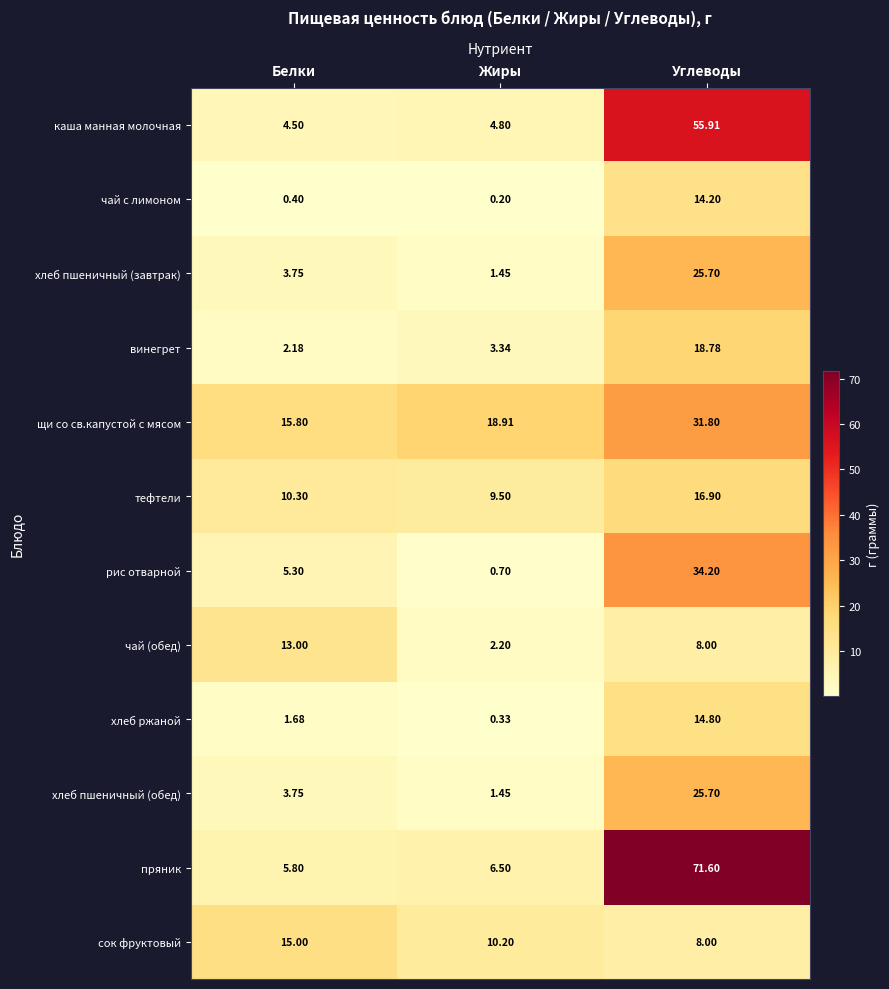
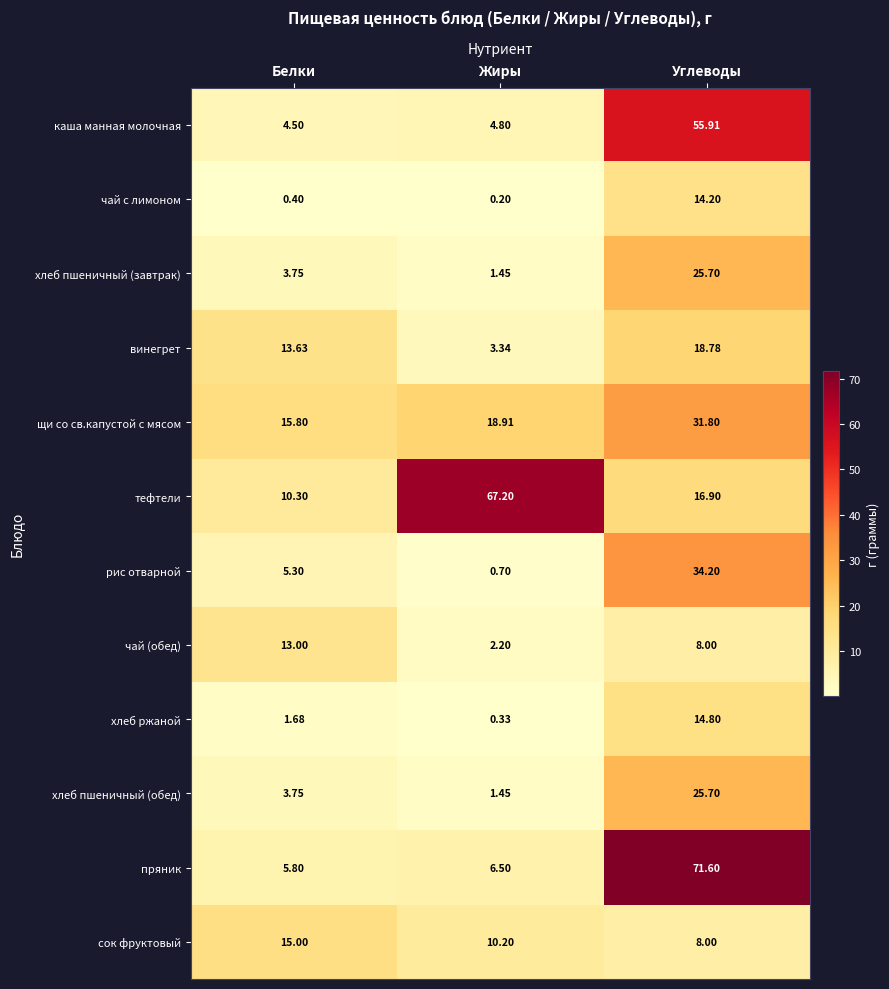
винегрет, Белки: 2.18 -> 13.63
тефтели, Жиры: 9.50 -> 67.20
